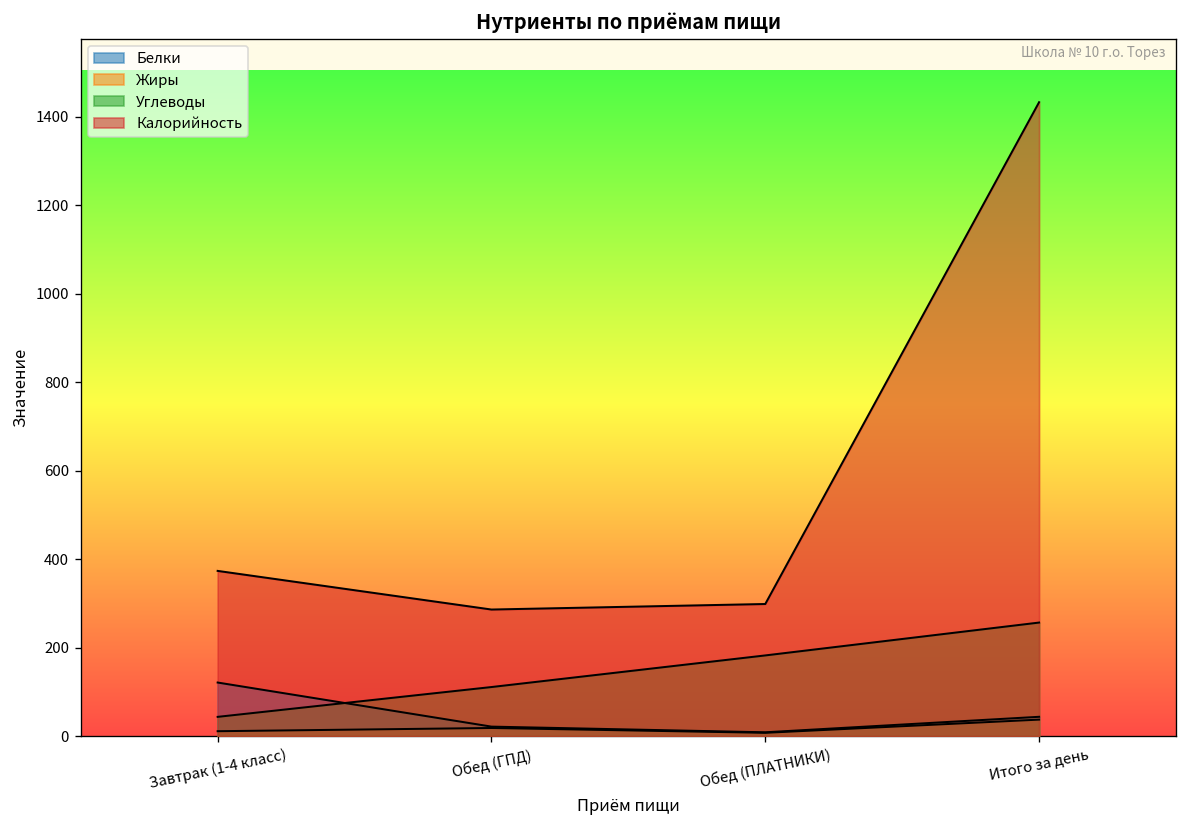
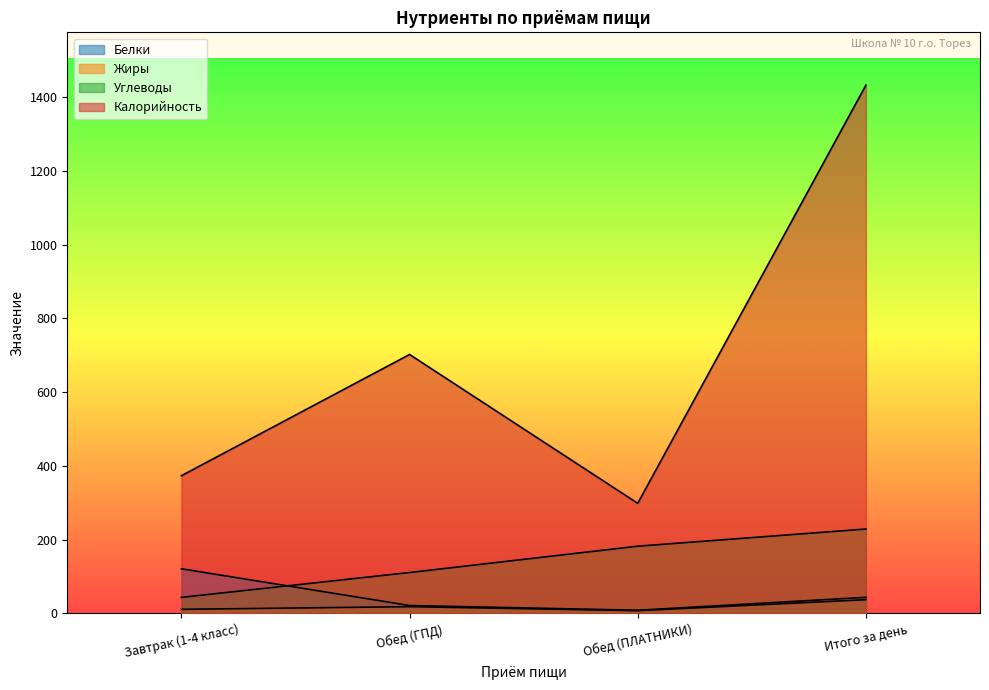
Калорийность, Обед (ГПД): 290 -> 700
Углеводы, Итого за день: 260 -> 230
